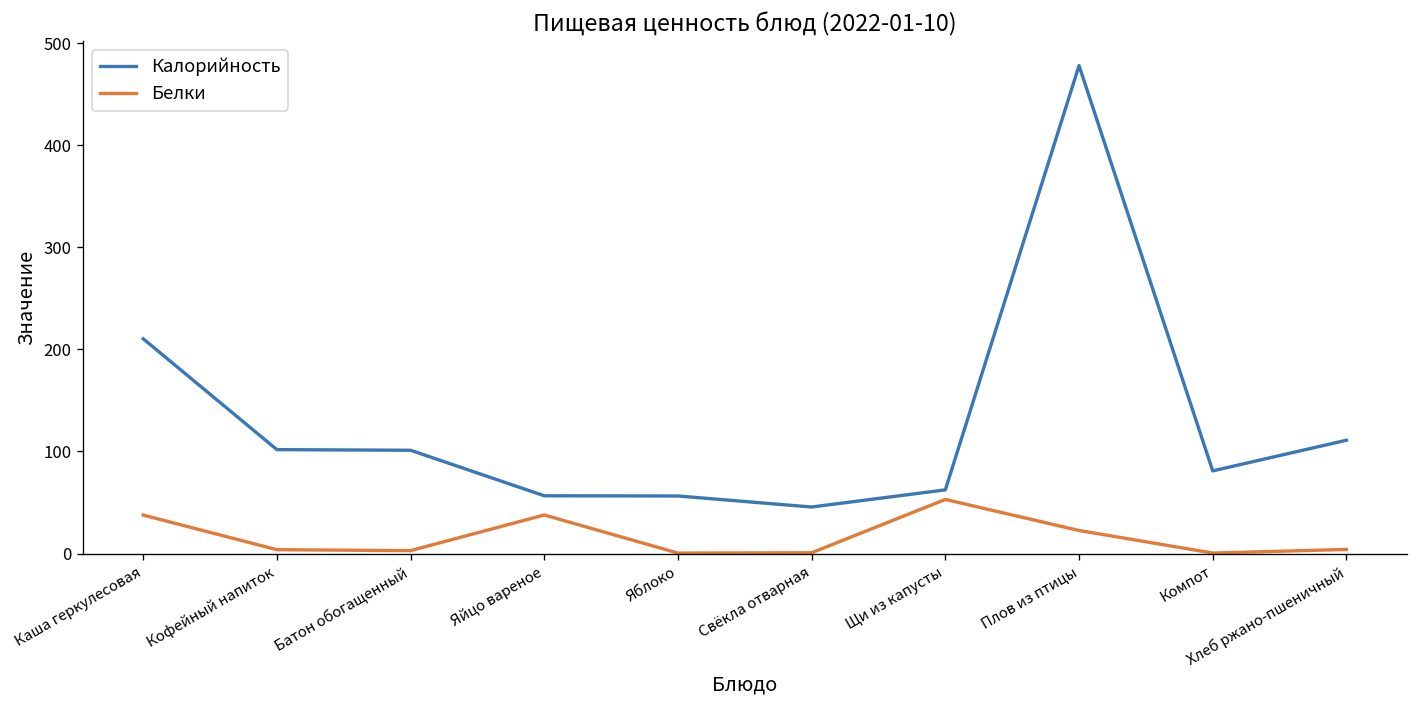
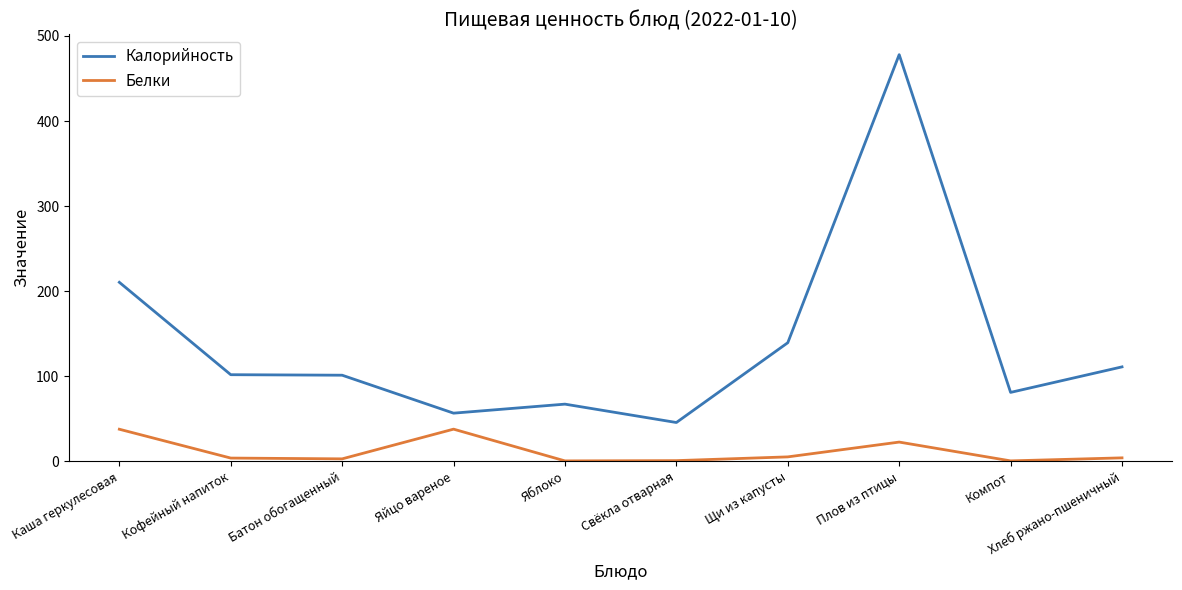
Калорийность, Яблоко: 60 -> 70
Калорийность, Щи из капусты: 60 -> 140
Белки, Щи из капусты: 50 -> 10
